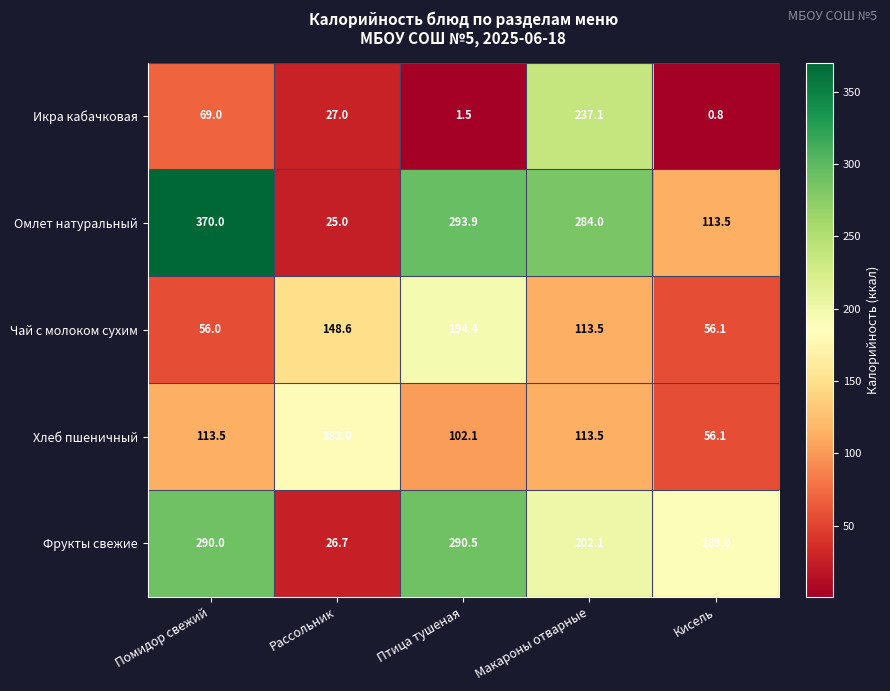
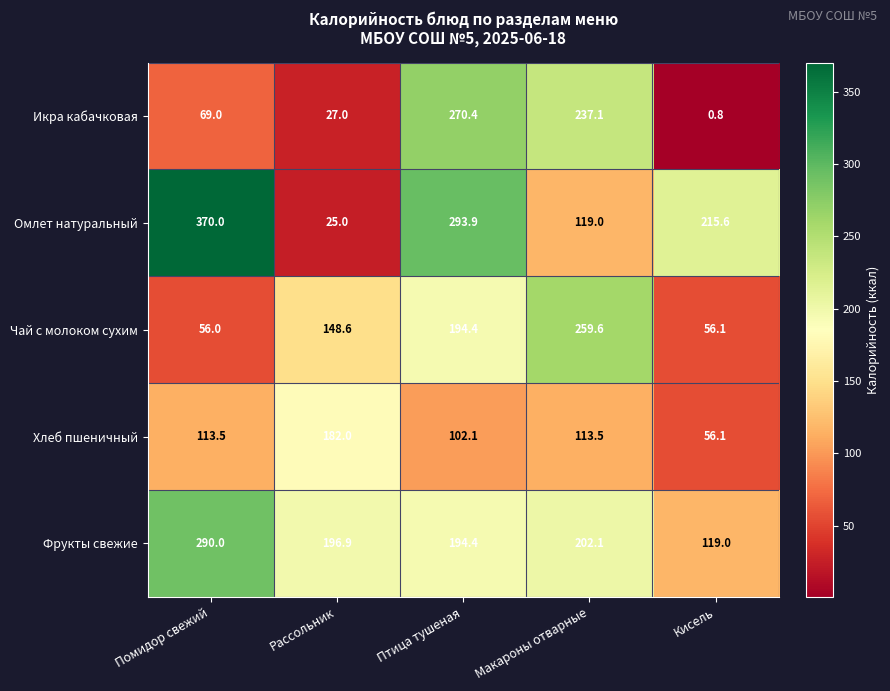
Икра кабачковая, Птица тушеная: 1.5 -> 270.4
Омлет натуральный, Макароны отварные: 284.0 -> 119.0
Омлет натуральный, Кисель: 113.5 -> 215.6
Чай с молоком сухим, Макароны отварные: 113.5 -> 259.6
Фрукты свежие, Рассольник: 26.7 -> 196.9
Фрукты свежие, Птица тушеная: 290.5 -> 194.4
Фрукты свежие, Кисель: 189.0 -> 119.0
